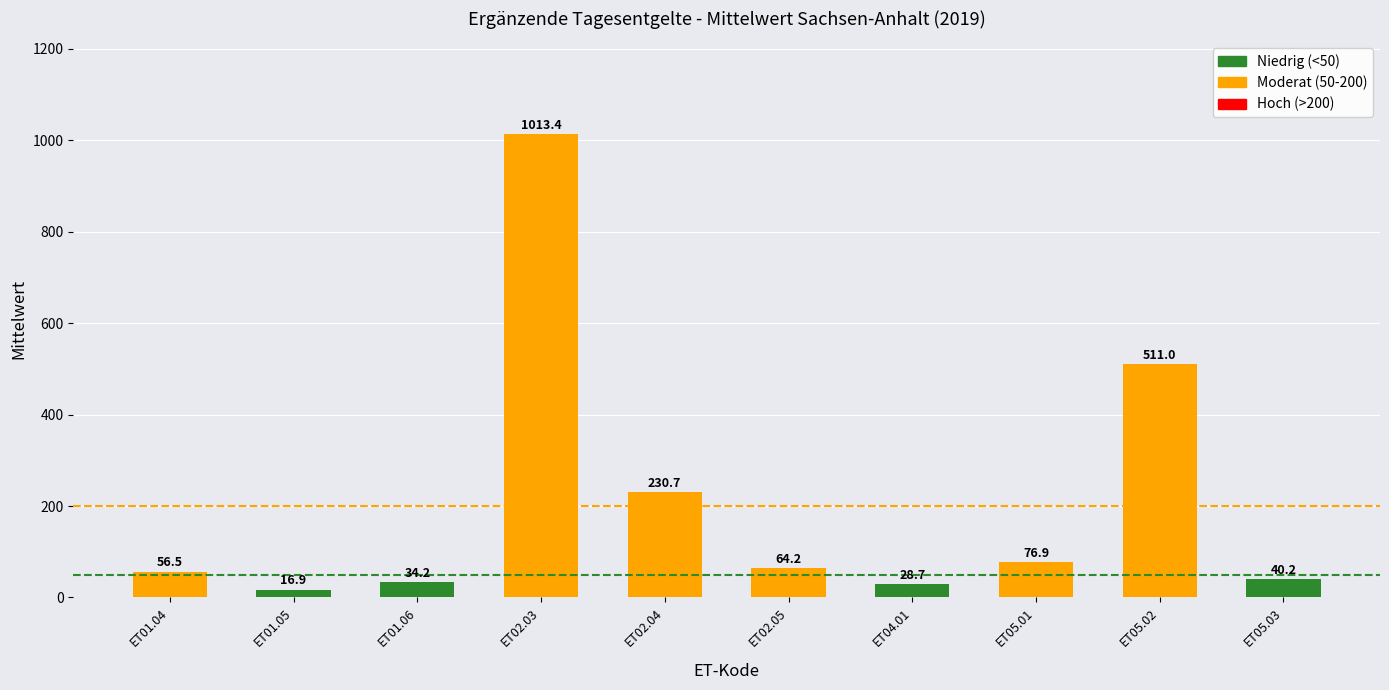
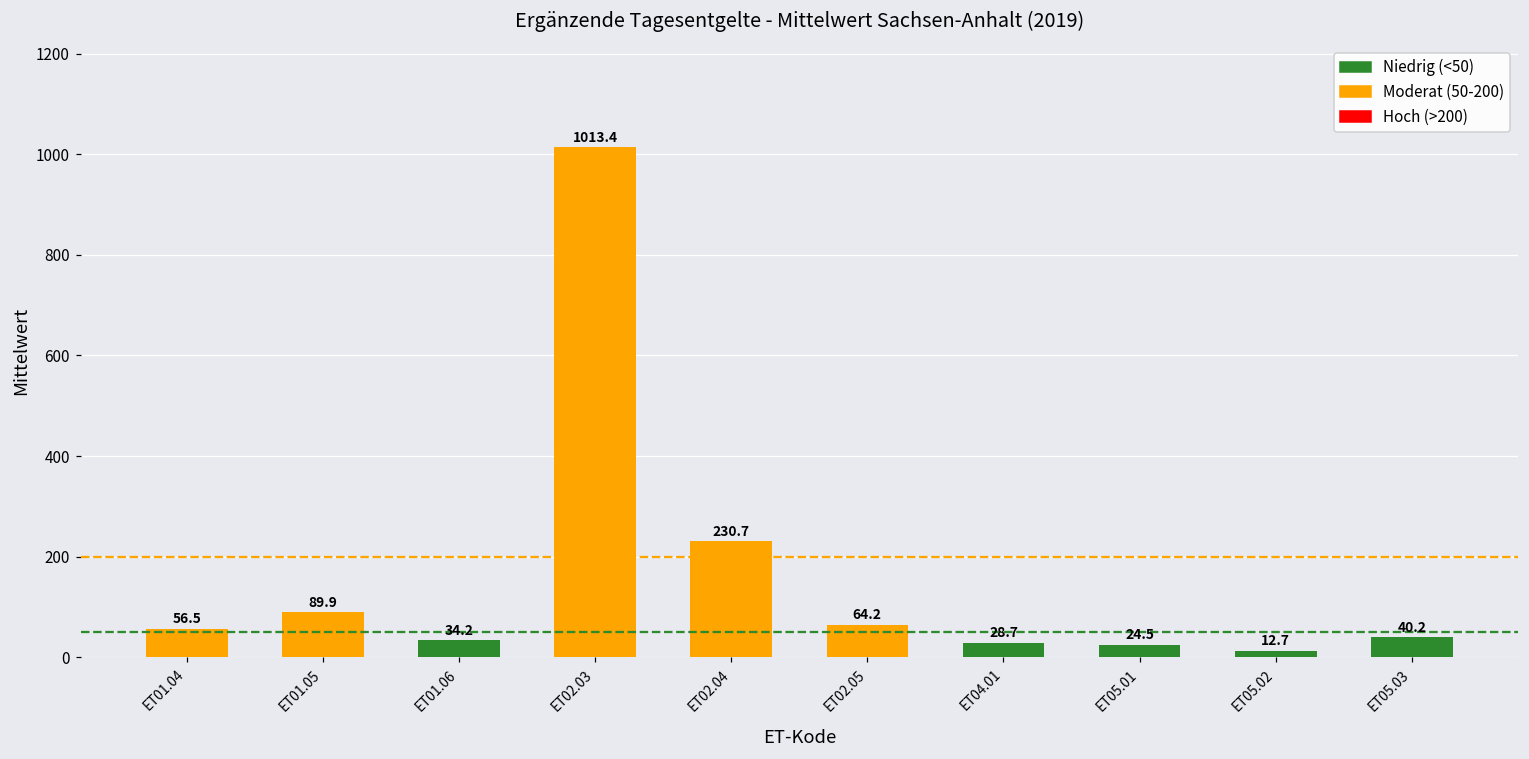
ET01.05: 16.9 -> 89.9
ET05.01: 76.9 -> 24.5
ET05.02: 511.0 -> 12.7
